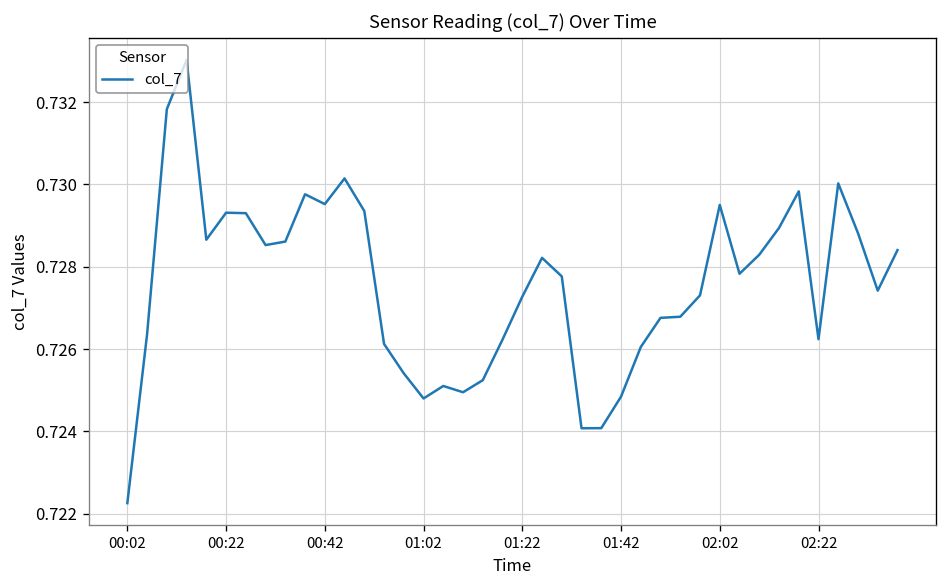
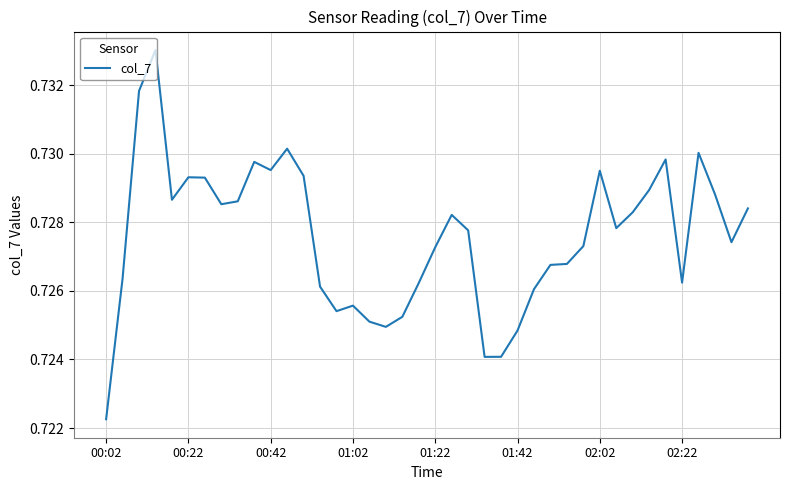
01:02: 0.7248 -> 0.7256
